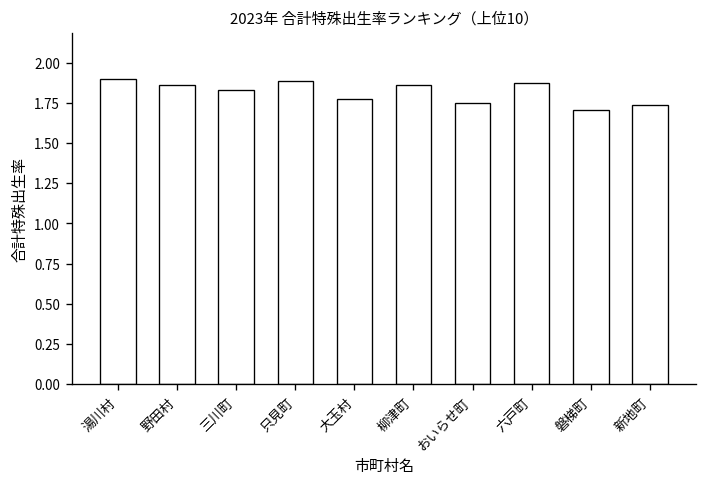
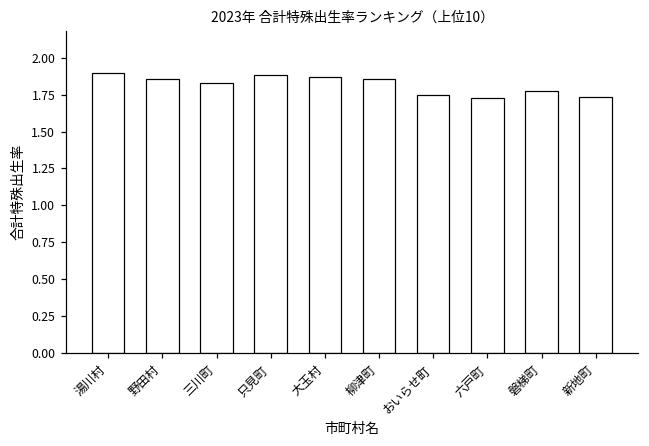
大玉村: 1.77 -> 1.87
六戸町: 1.87 -> 1.73
磐梯町: 1.71 -> 1.78
